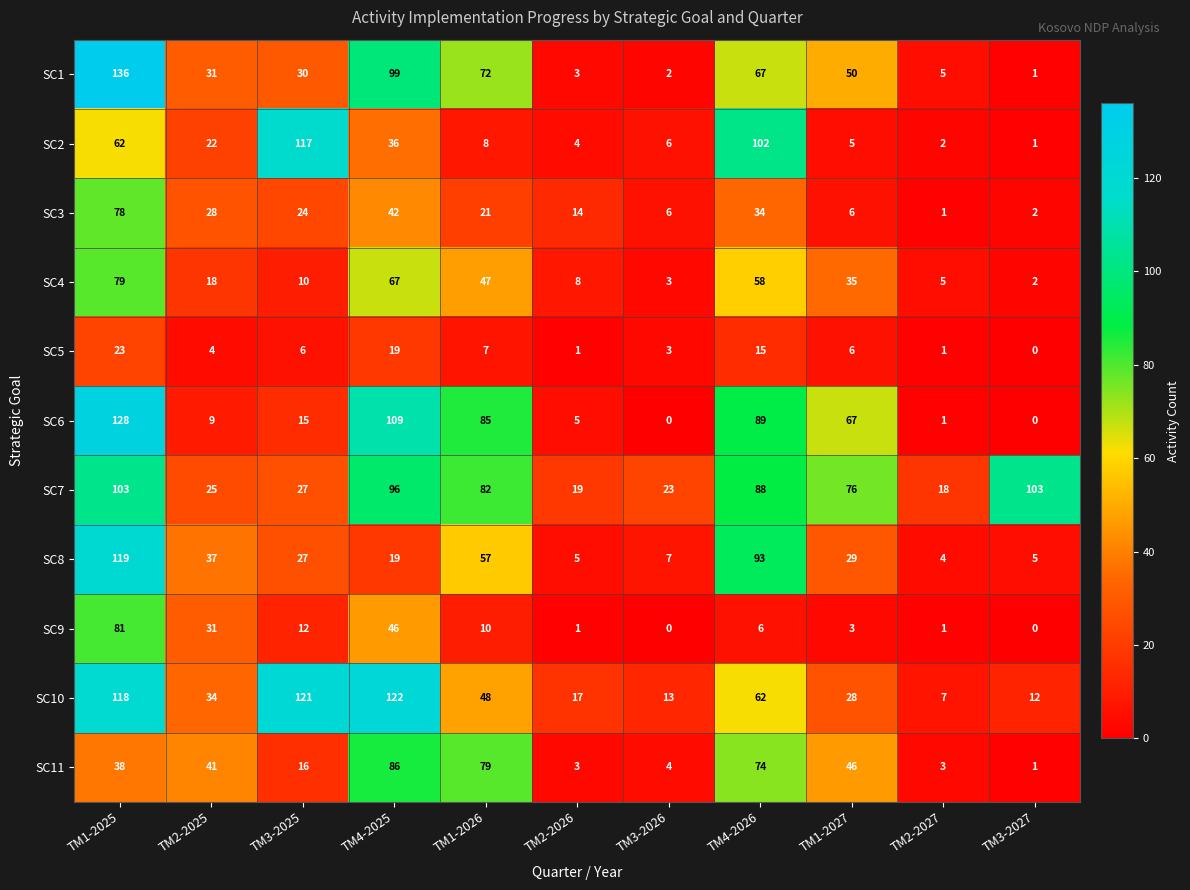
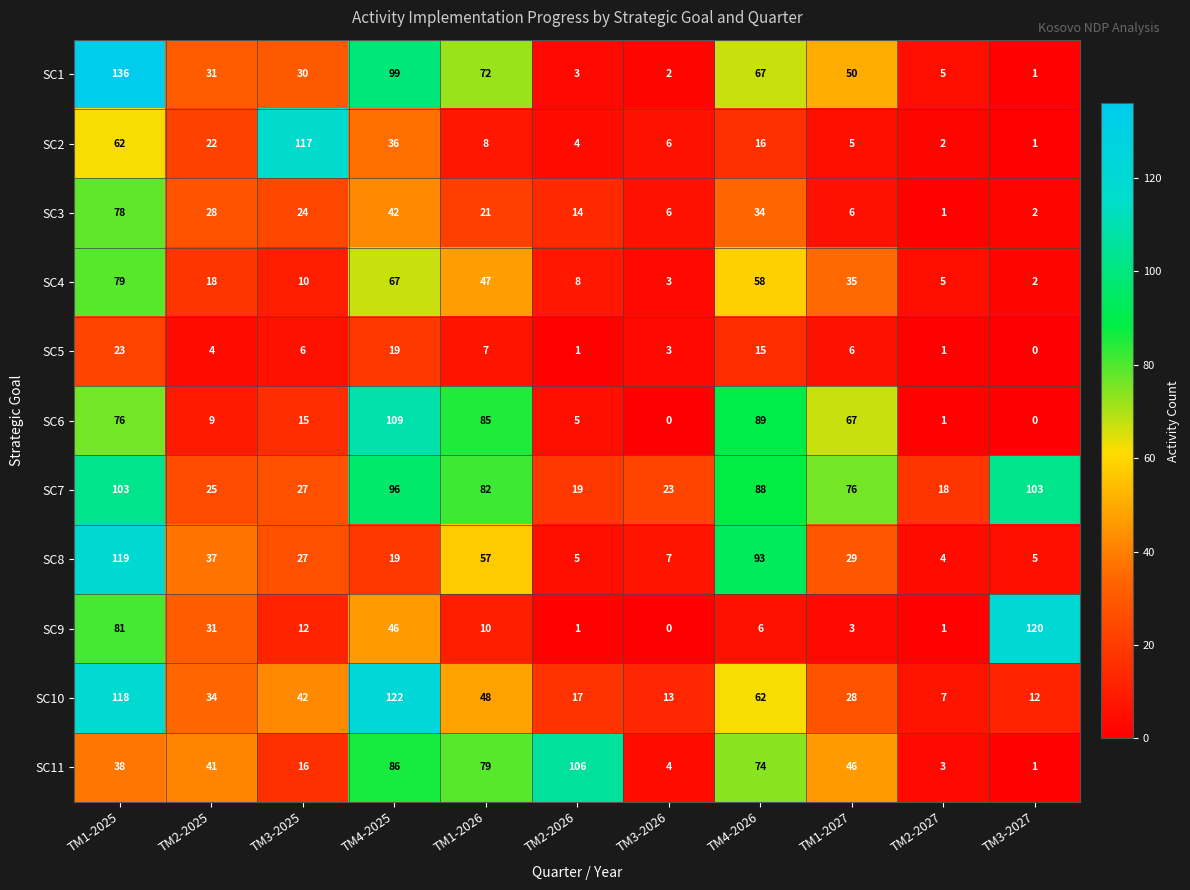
SC2, TM4-2026: 102 -> 16
SC6, TM1-2025: 128 -> 76
SC9, TM3-2027: 0 -> 120
SC10, TM3-2025: 121 -> 42
SC11, TM2-2026: 3 -> 106
